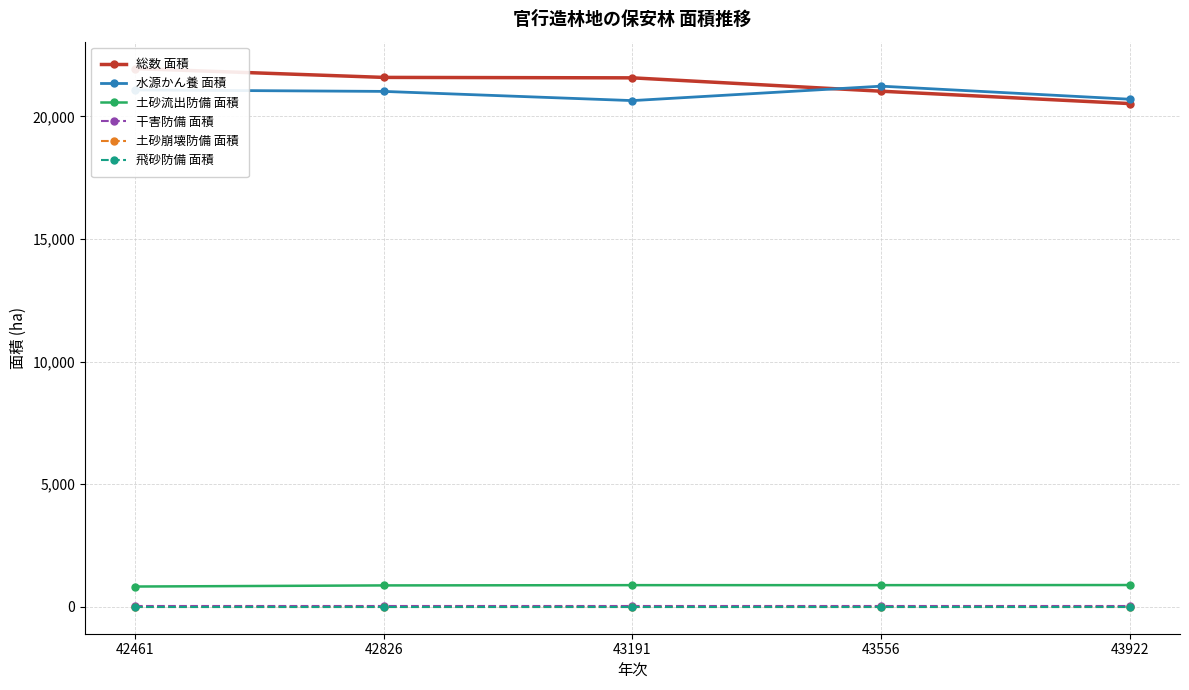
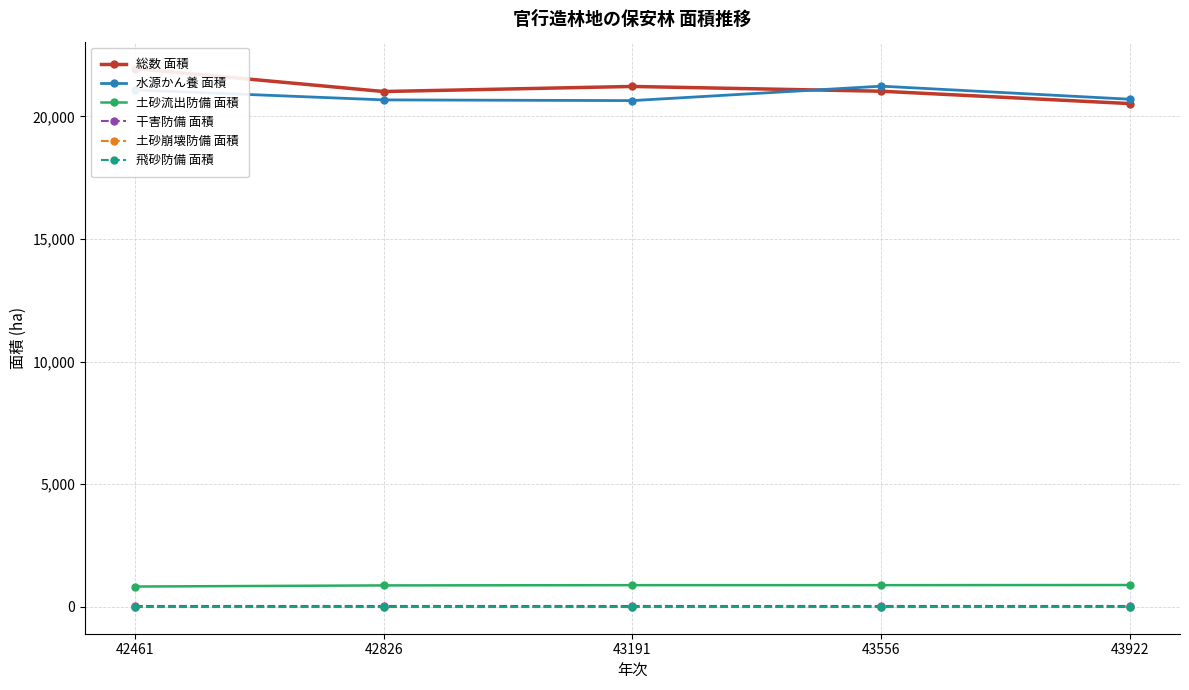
総数 面積, 42826: 21,600 -> 21,000
水源かん養 面積, 42826: 21,000 -> 20,700
総数 面積, 43191: 21,600 -> 21,200
